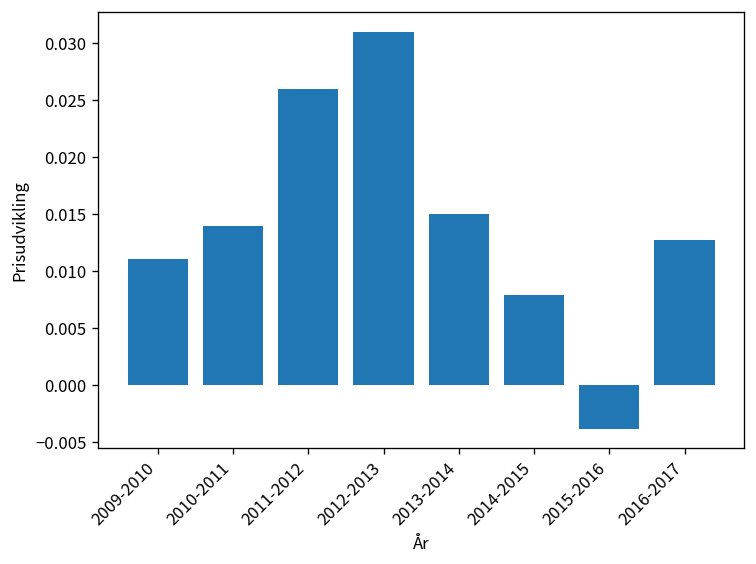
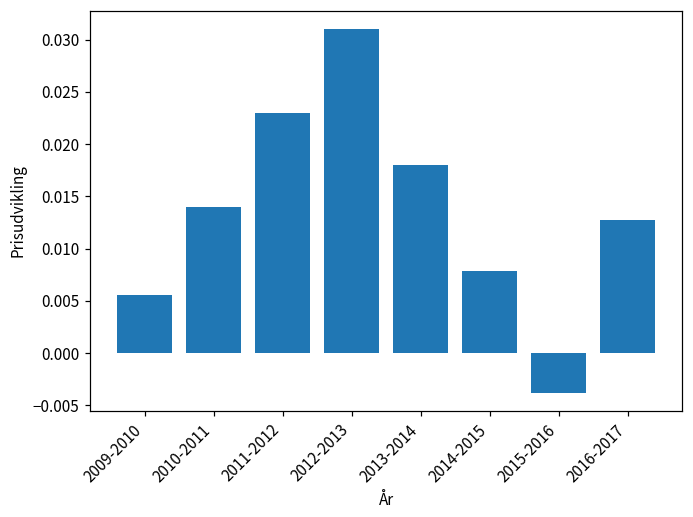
2009-2010: 0.011 -> 0.006
2011-2012: 0.026 -> 0.023
2013-2014: 0.015 -> 0.018
